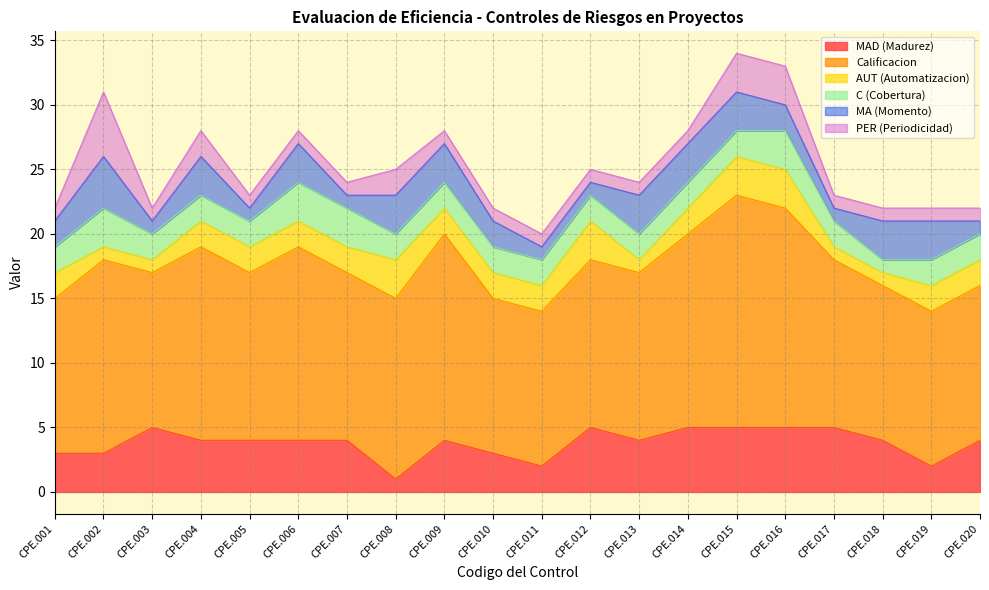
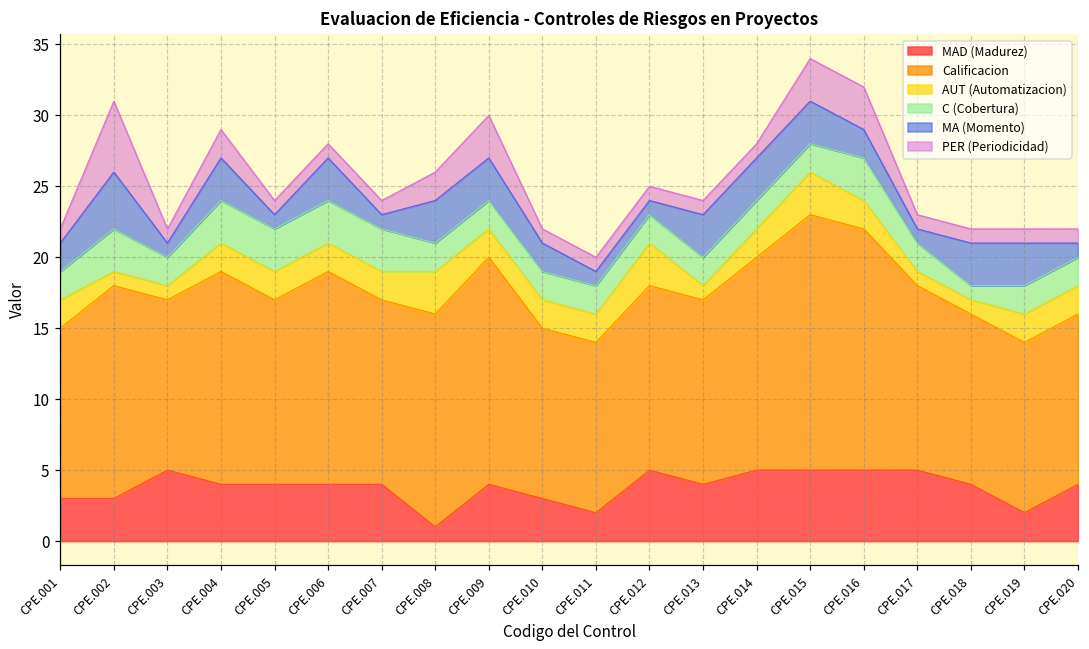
C (Cobertura), CPE.004: 2 -> 3
C (Cobertura), CPE.005: 2 -> 3
Calificacion, CPE.008: 14 -> 15
PER (Periodicidad), CPE.009: 1 -> 3
AUT (Automatizacion), CPE.016: 3 -> 2
